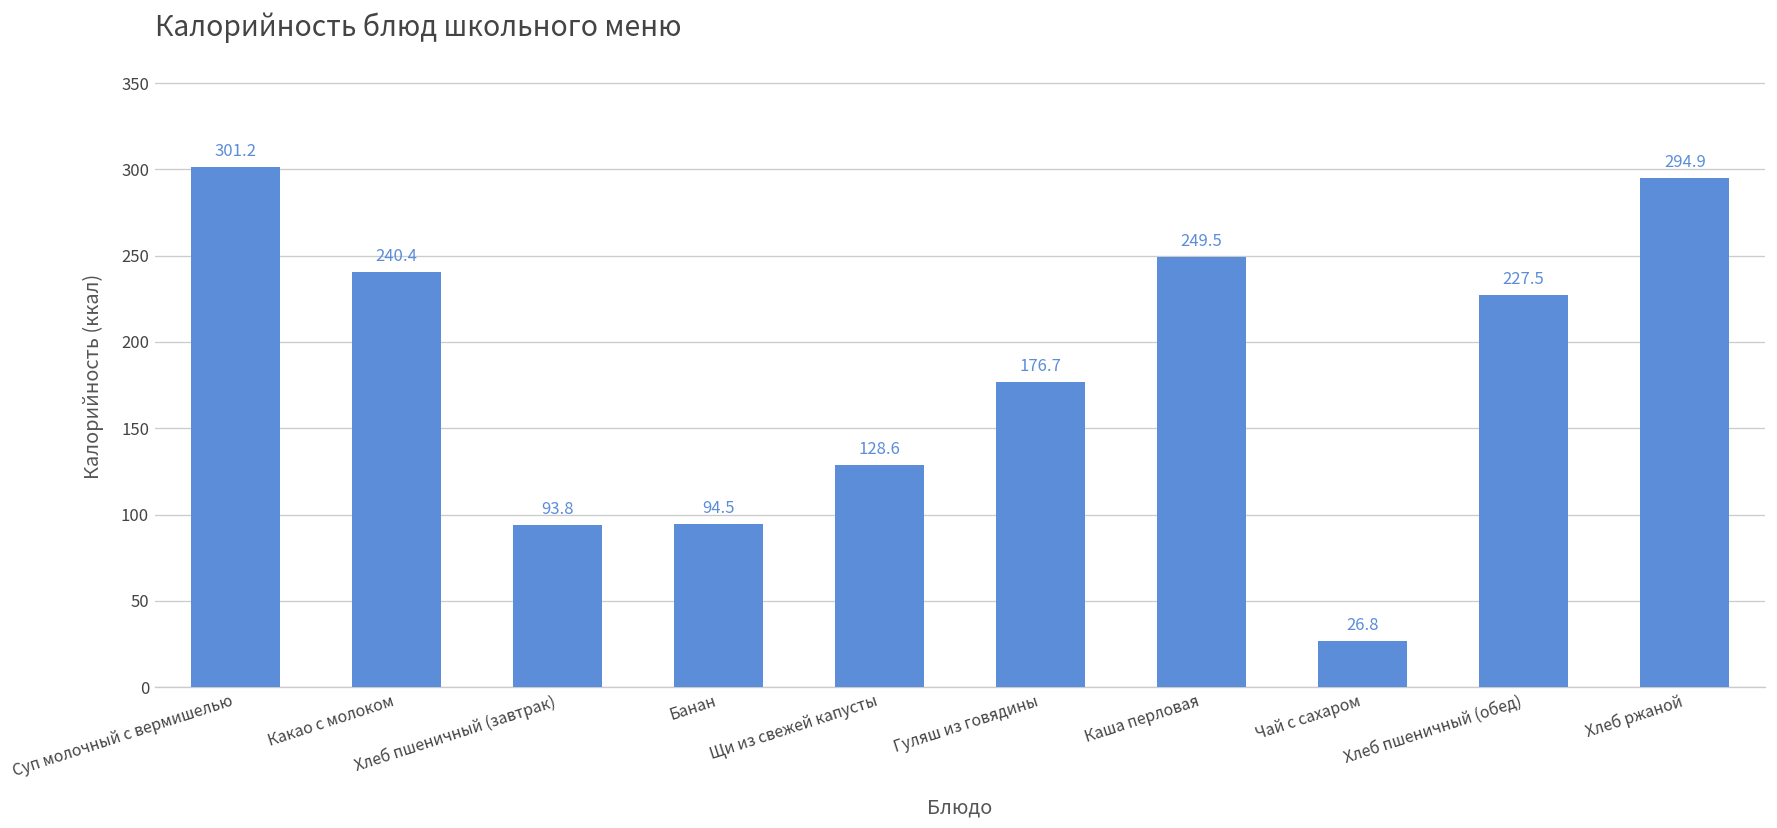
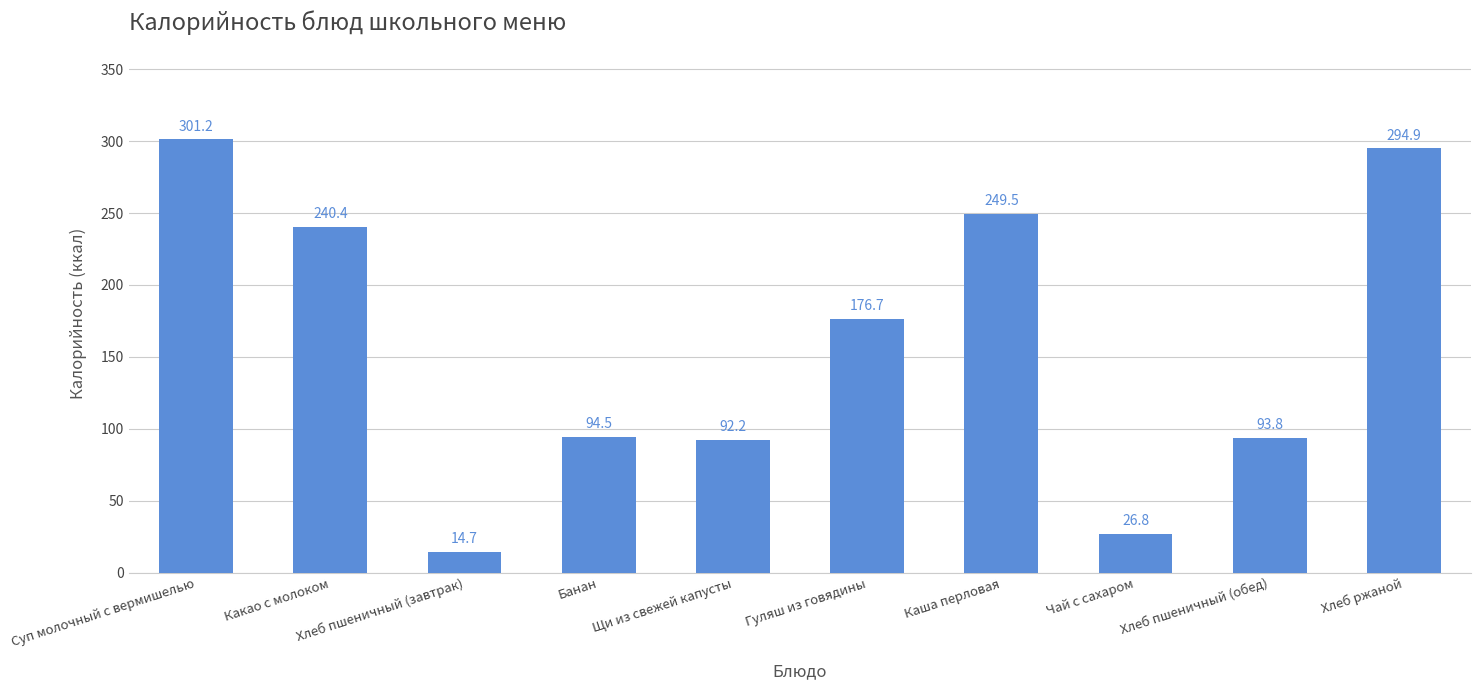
Хлеб пшеничный (завтрак): 93.8 -> 14.7
Щи из свежей капусты: 128.6 -> 92.2
Хлеб пшеничный (обед): 227.5 -> 93.8
